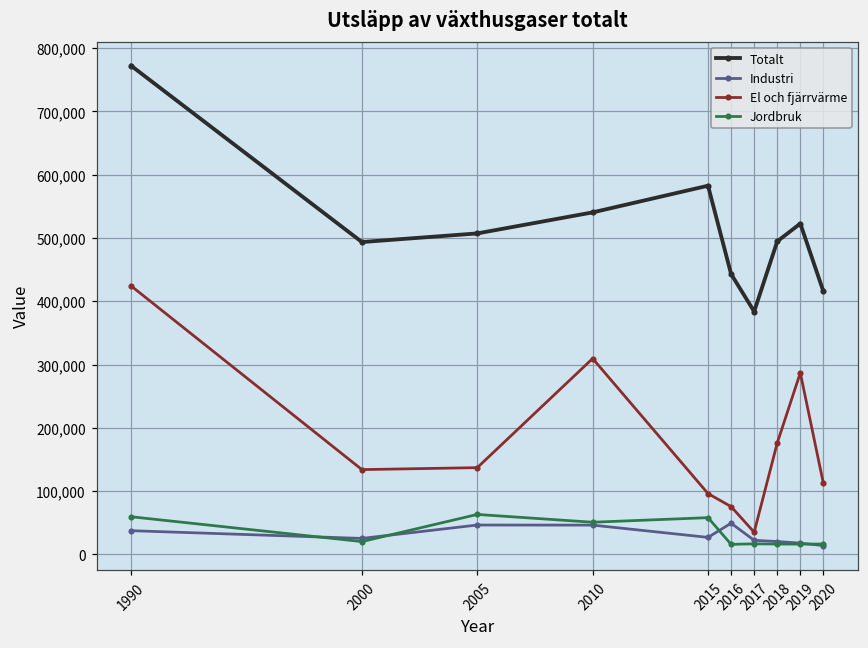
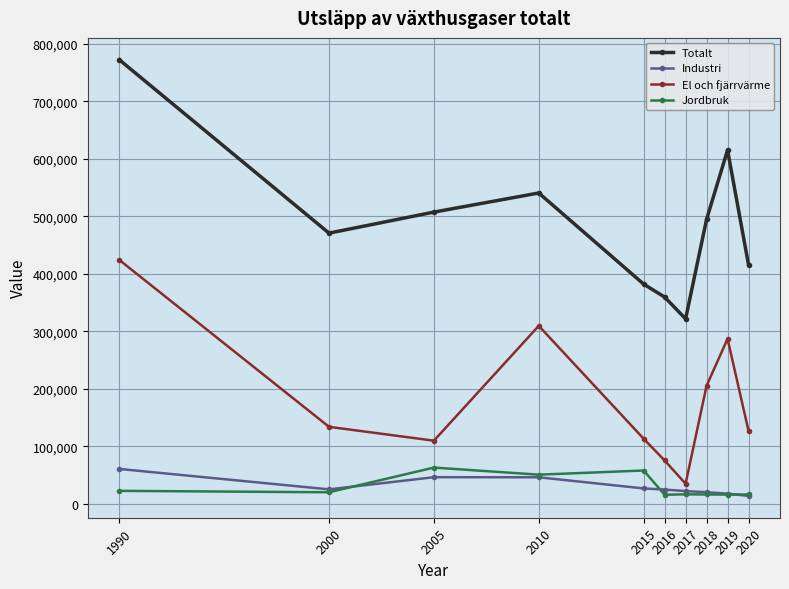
Industri, 1990: 40,000 -> 60,000
Jordbruk, 1990: 60,000 -> 20,000
Totalt, 2000: 490,000 -> 470,000
El och fjärrvärme, 2005: 140,000 -> 110,000
Totalt, 2015: 580,000 -> 380,000
El och fjärrvärme, 2015: 100,000 -> 110,000
Totalt, 2016: 440,000 -> 360,000
Industri, 2016: 50,000 -> 20,000
Totalt, 2017: 380,000 -> 320,000
El och fjärrvärme, 2018: 180,000 -> 210,000
Totalt, 2019: 520,000 -> 620,000
El och fjärrvärme, 2020: 110,000 -> 130,000
